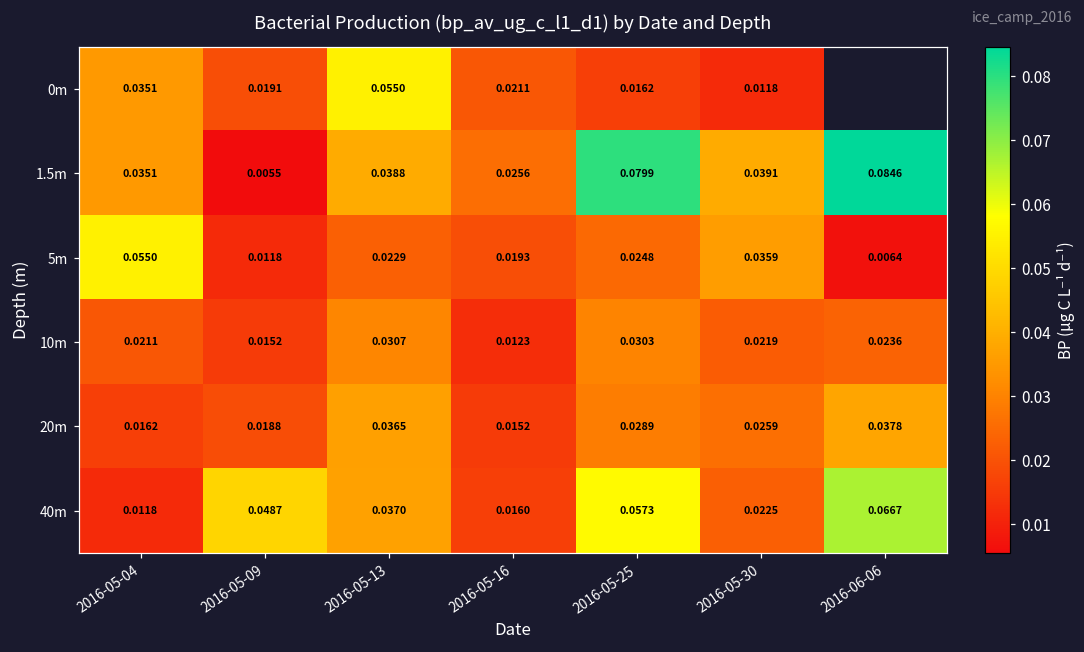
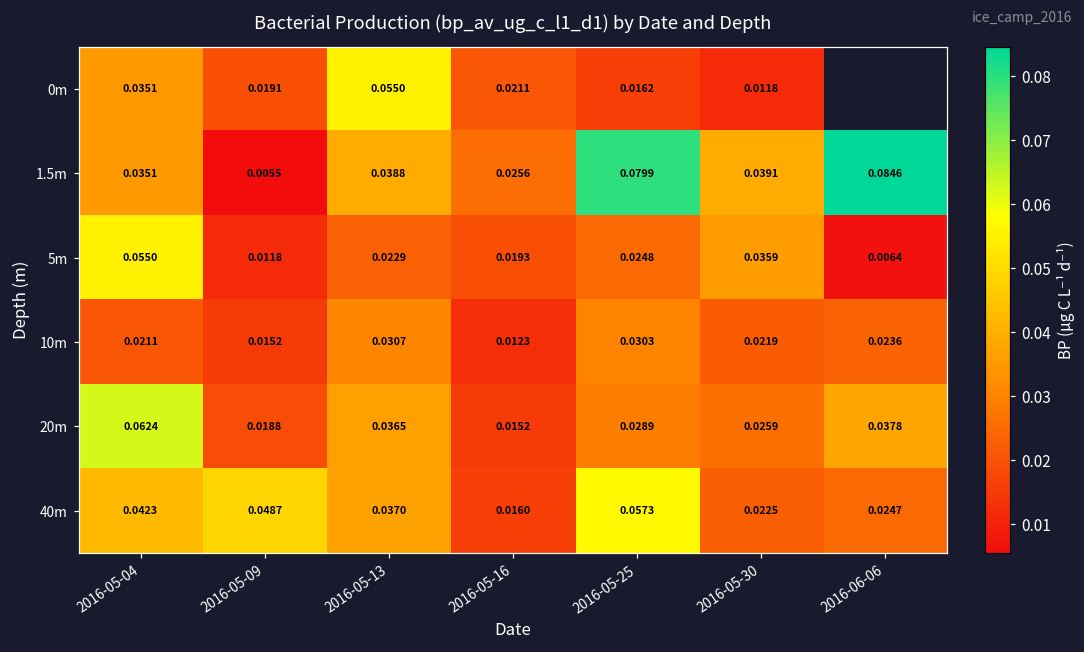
20m, 2016-05-04: 0.0162 -> 0.0624
40m, 2016-05-04: 0.0118 -> 0.0423
40m, 2016-06-06: 0.0667 -> 0.0247
